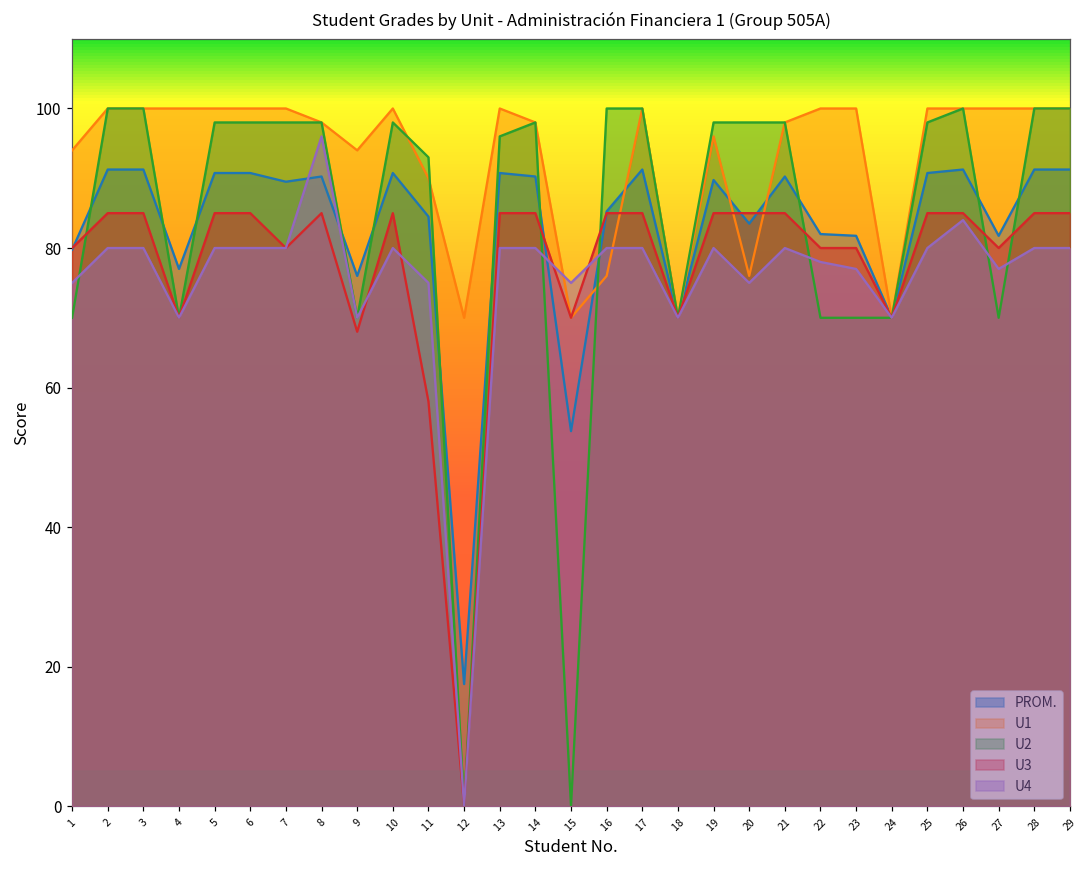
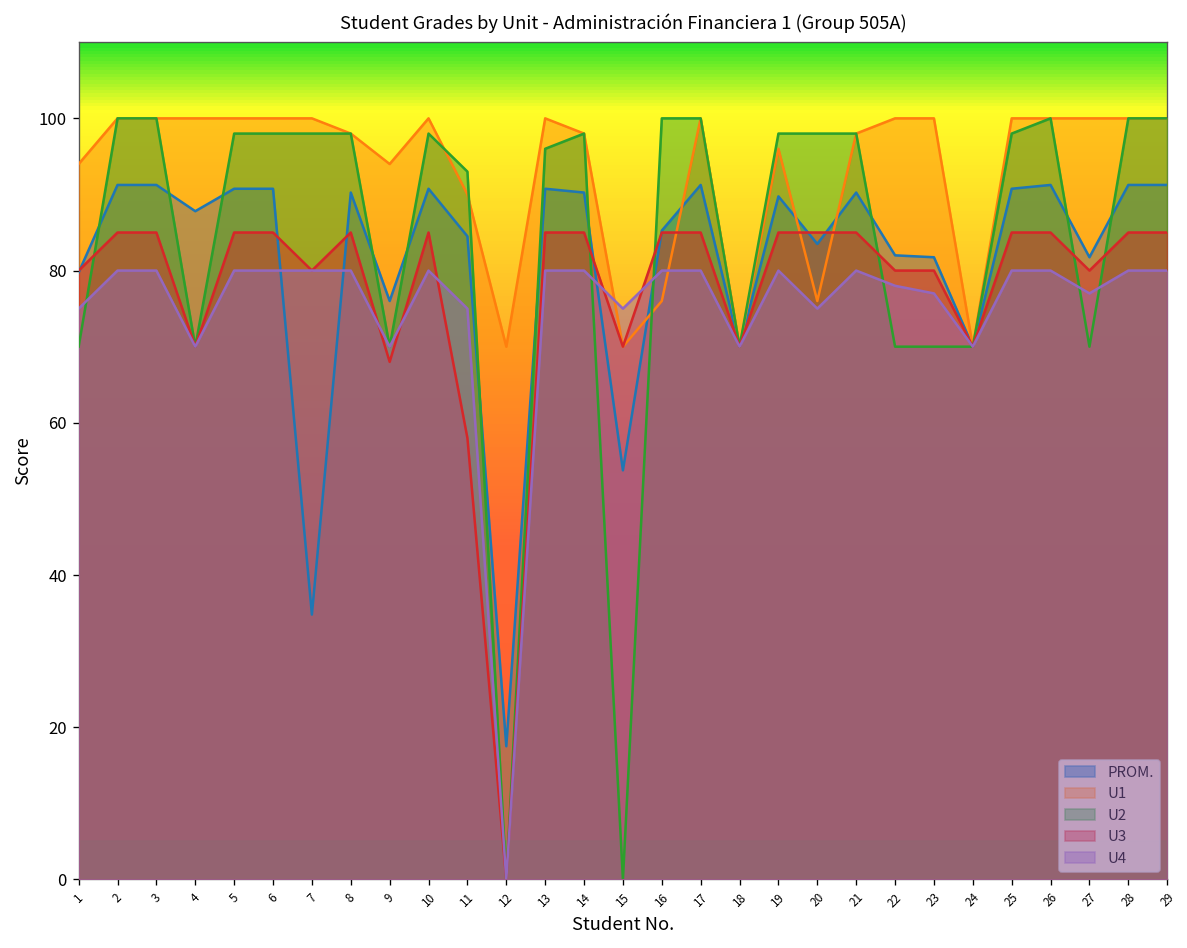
PROM., 4: 77 -> 88
PROM., 7: 90 -> 35
U4, 8: 96 -> 80
U4, 26: 84 -> 80
